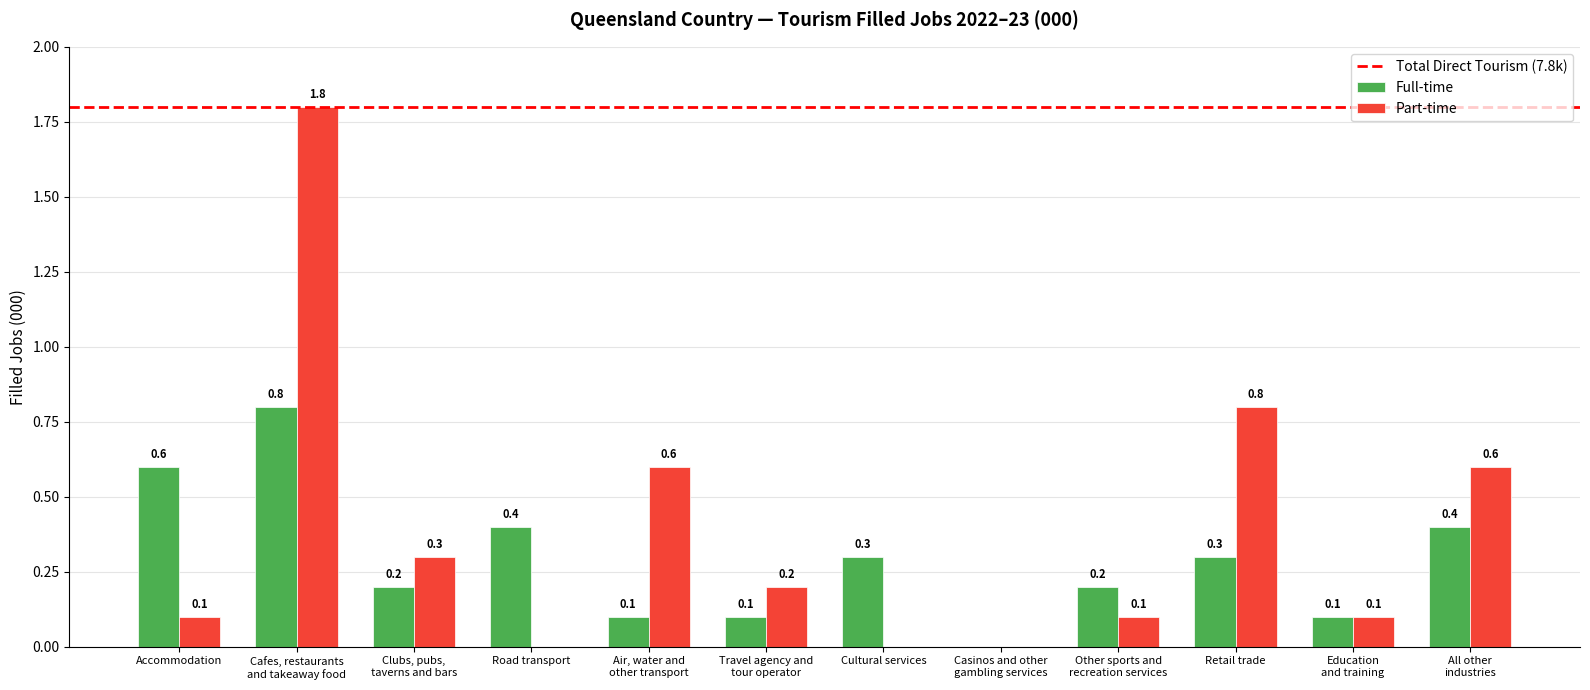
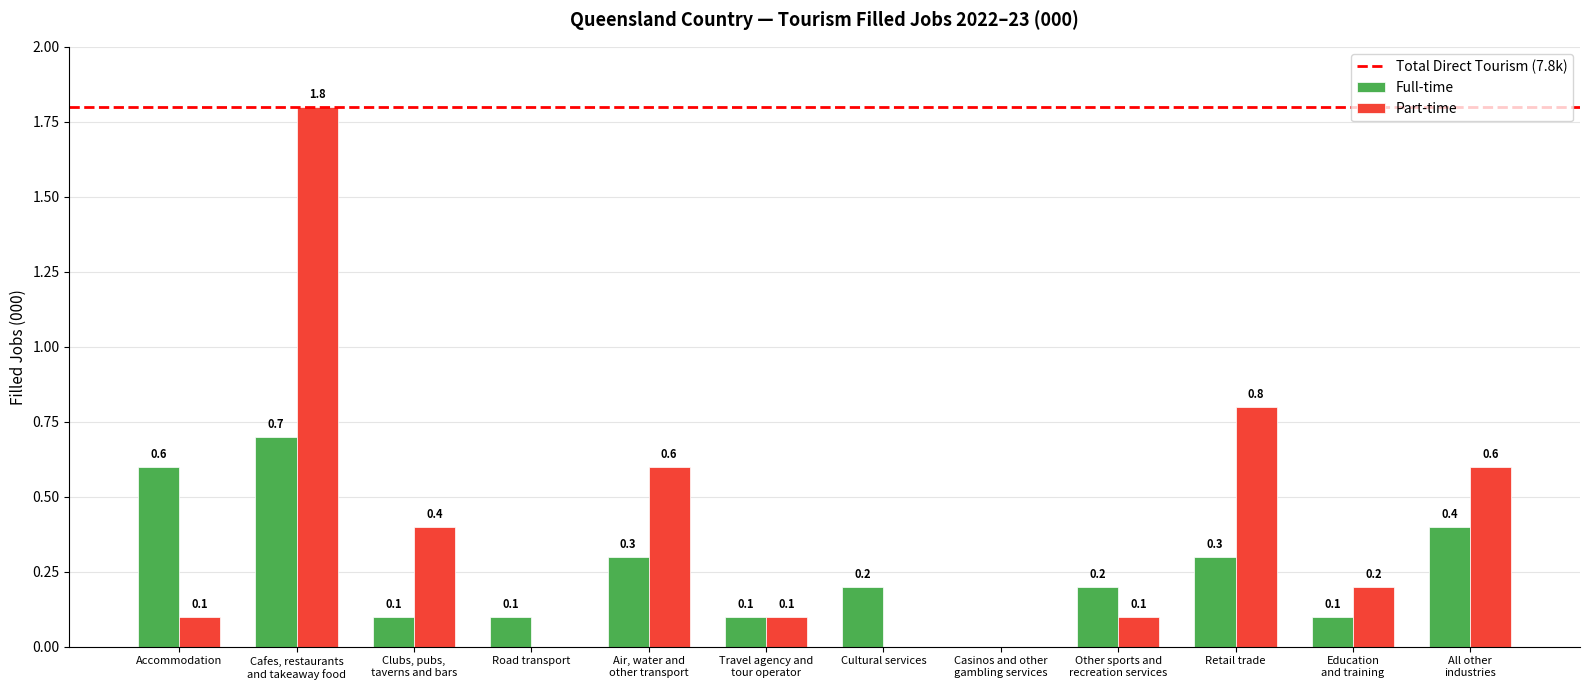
Full-time, Cafes, restaurants and takeaway food: 0.8 -> 0.7
Full-time, Clubs, pubs, taverns and bars: 0.2 -> 0.1
Part-time, Clubs, pubs, taverns and bars: 0.3 -> 0.4
Full-time, Road transport: 0.4 -> 0.1
Full-time, Air, water and other transport: 0.1 -> 0.3
Part-time, Travel agency and tour operator: 0.2 -> 0.1
Full-time, Cultural services: 0.3 -> 0.2
Part-time, Education and training: 0.1 -> 0.2
